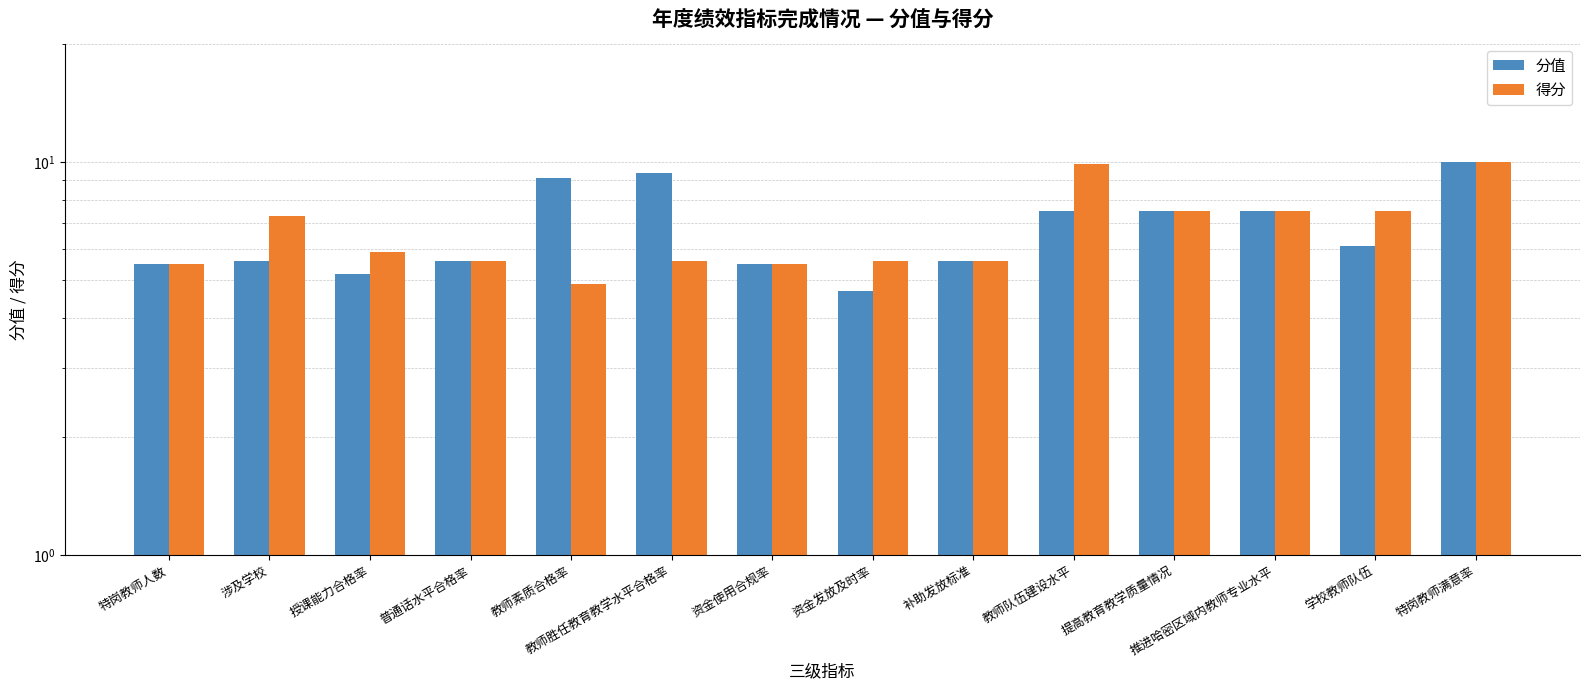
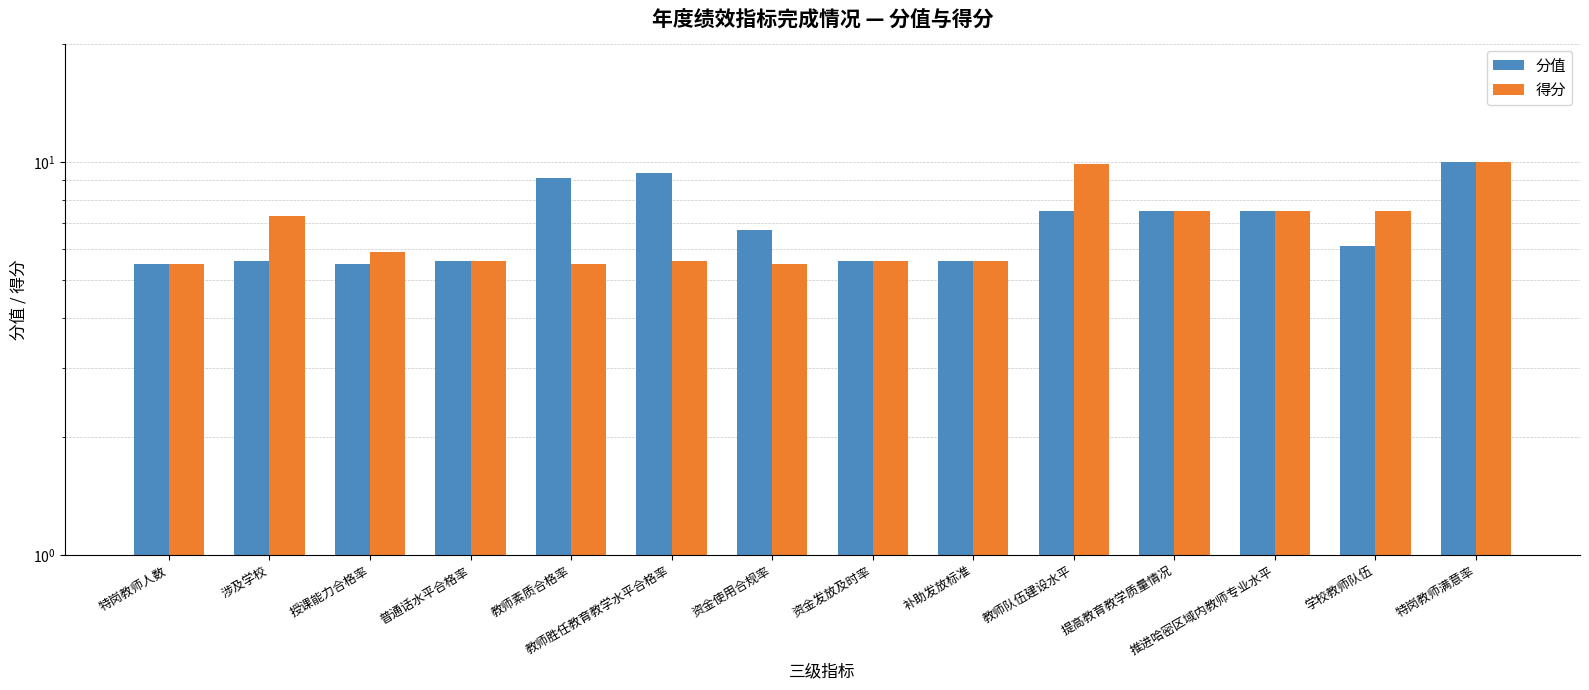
分值, 授课能力合格率: 5.2 -> 5.5
得分, 教师素质合格率: 4.9 -> 5.5
分值, 资金使用合规率: 5.5 -> 6.7
分值, 资金发放及时率: 4.7 -> 5.6
